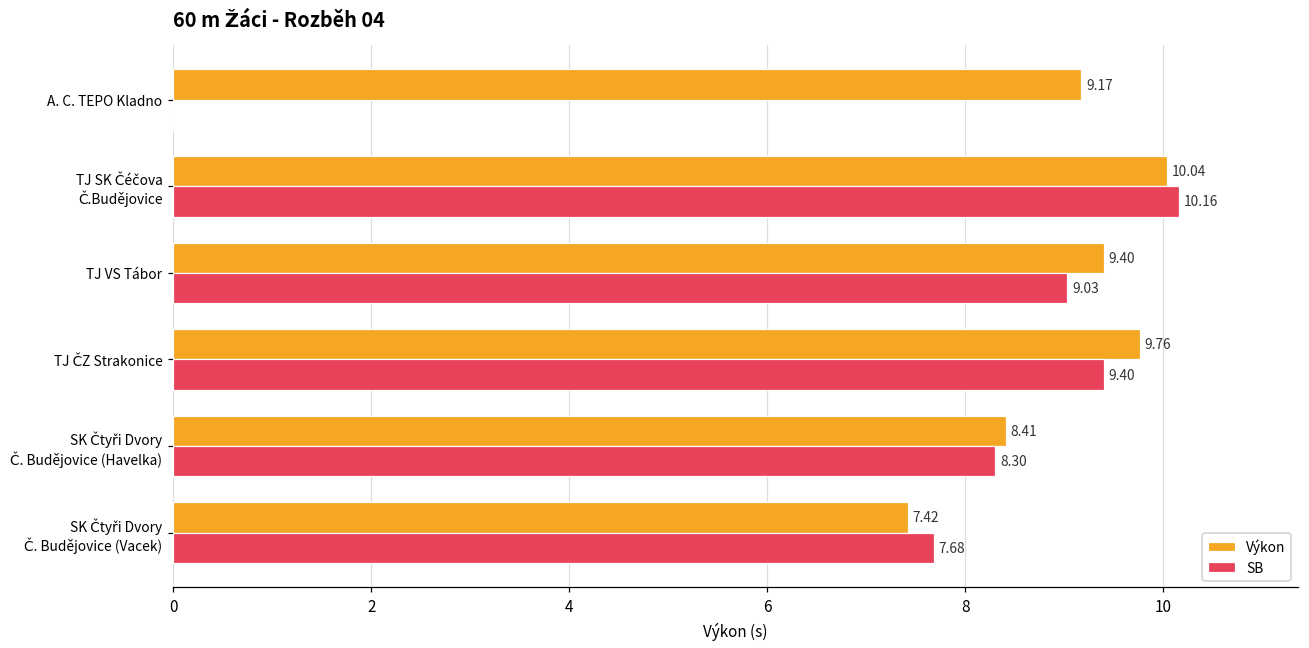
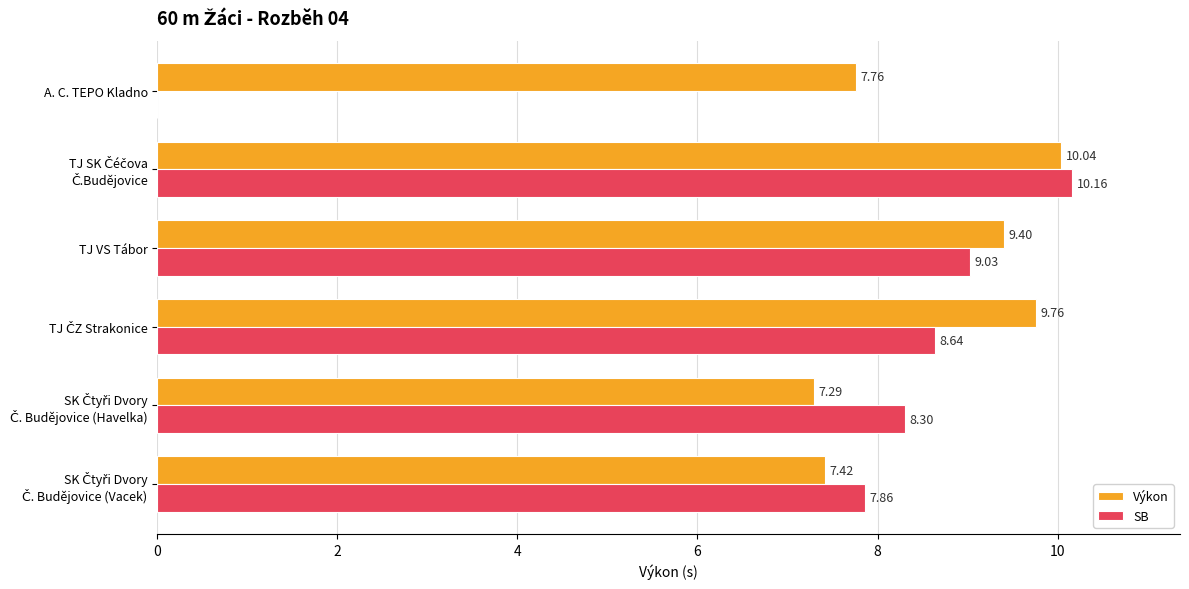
Výkon, A. C. TEPO Kladno: 9.17 -> 7.76
SB, TJ ČZ Strakonice: 9.40 -> 8.64
Výkon, SK Čtyři Dvory Č. Budějovice (Havelka): 8.41 -> 7.29
SB, SK Čtyři Dvory Č. Budějovice (Vacek): 7.68 -> 7.86
